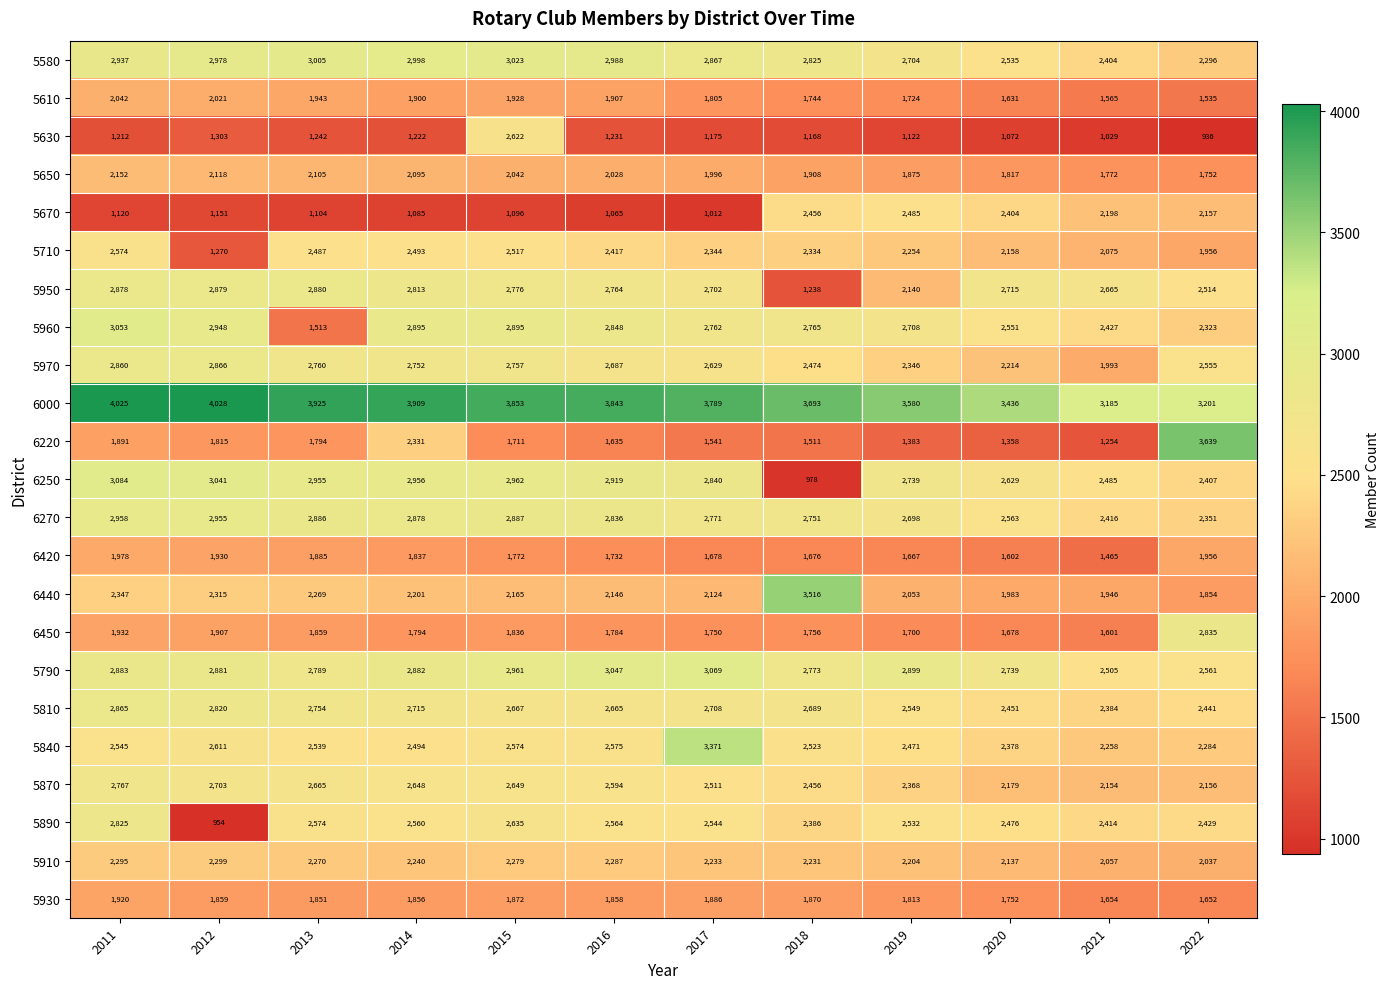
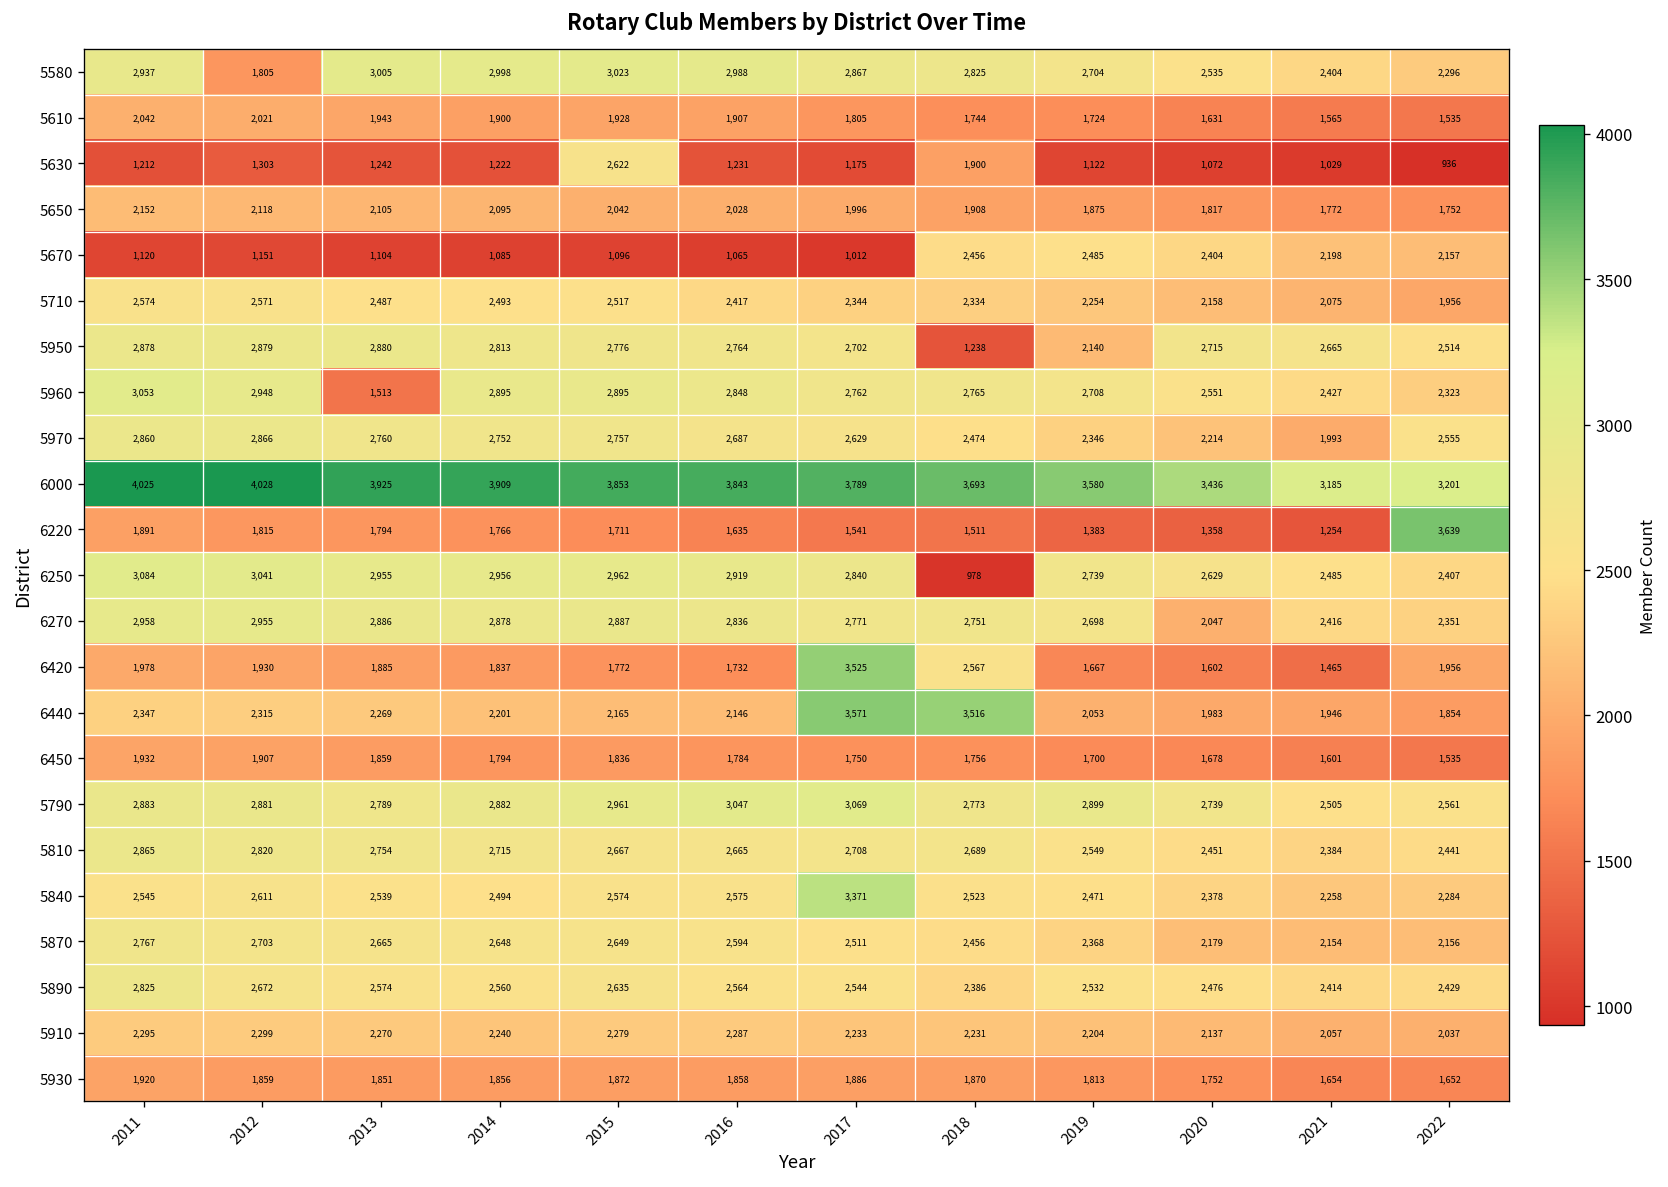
5580, 2012: 2,978 -> 1,805
5630, 2018: 1,168 -> 1,900
5710, 2012: 1,270 -> 2,571
6220, 2014: 2,331 -> 1,766
6270, 2020: 2,563 -> 2,047
6420, 2017: 1,678 -> 3,525
6420, 2018: 1,676 -> 2,567
6440, 2017: 2,124 -> 3,571
6450, 2022: 2,835 -> 1,535
5890, 2012: 954 -> 2,672
